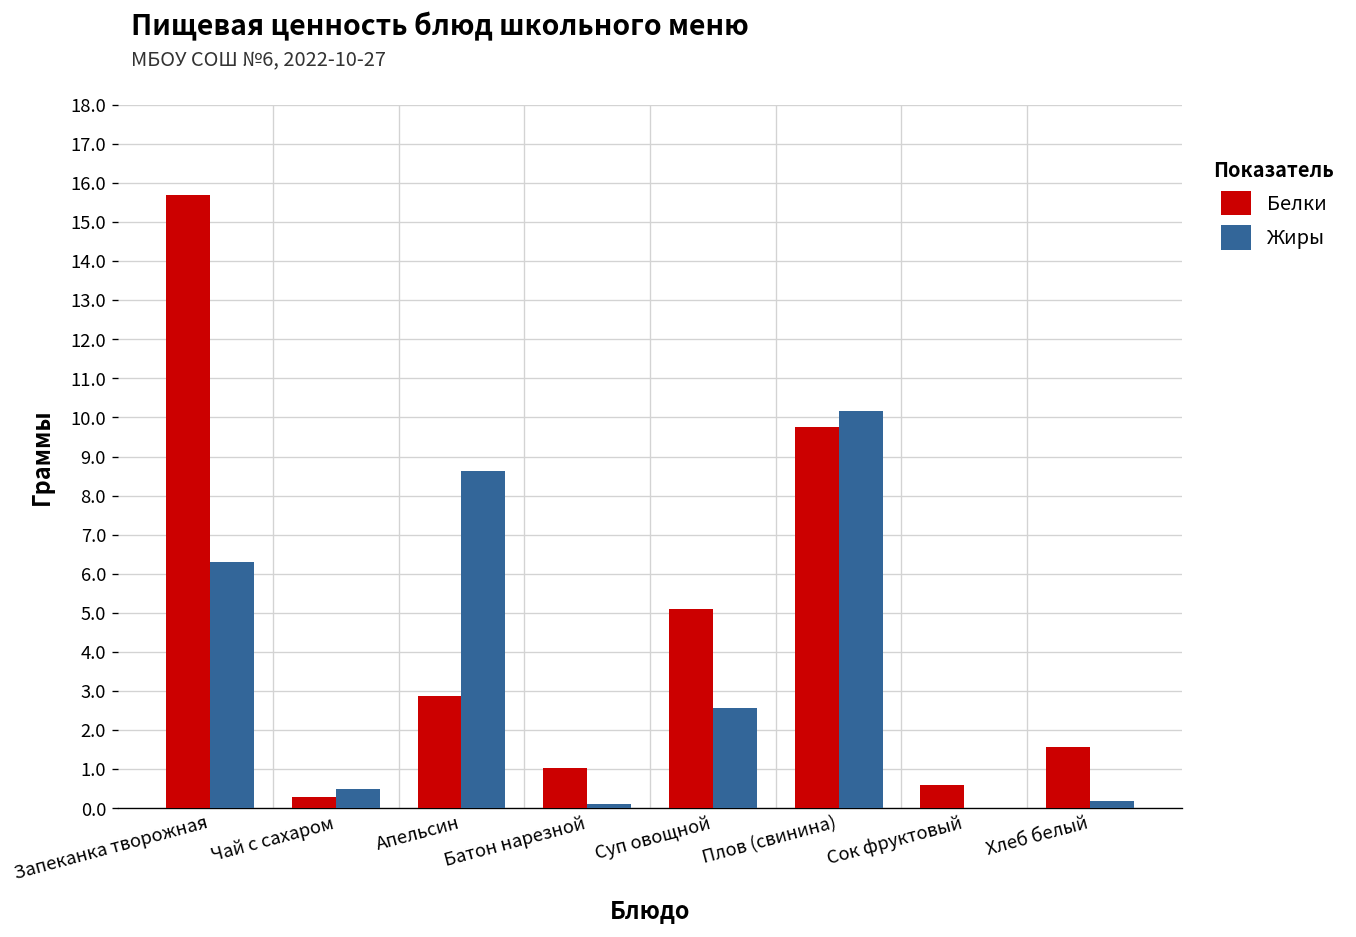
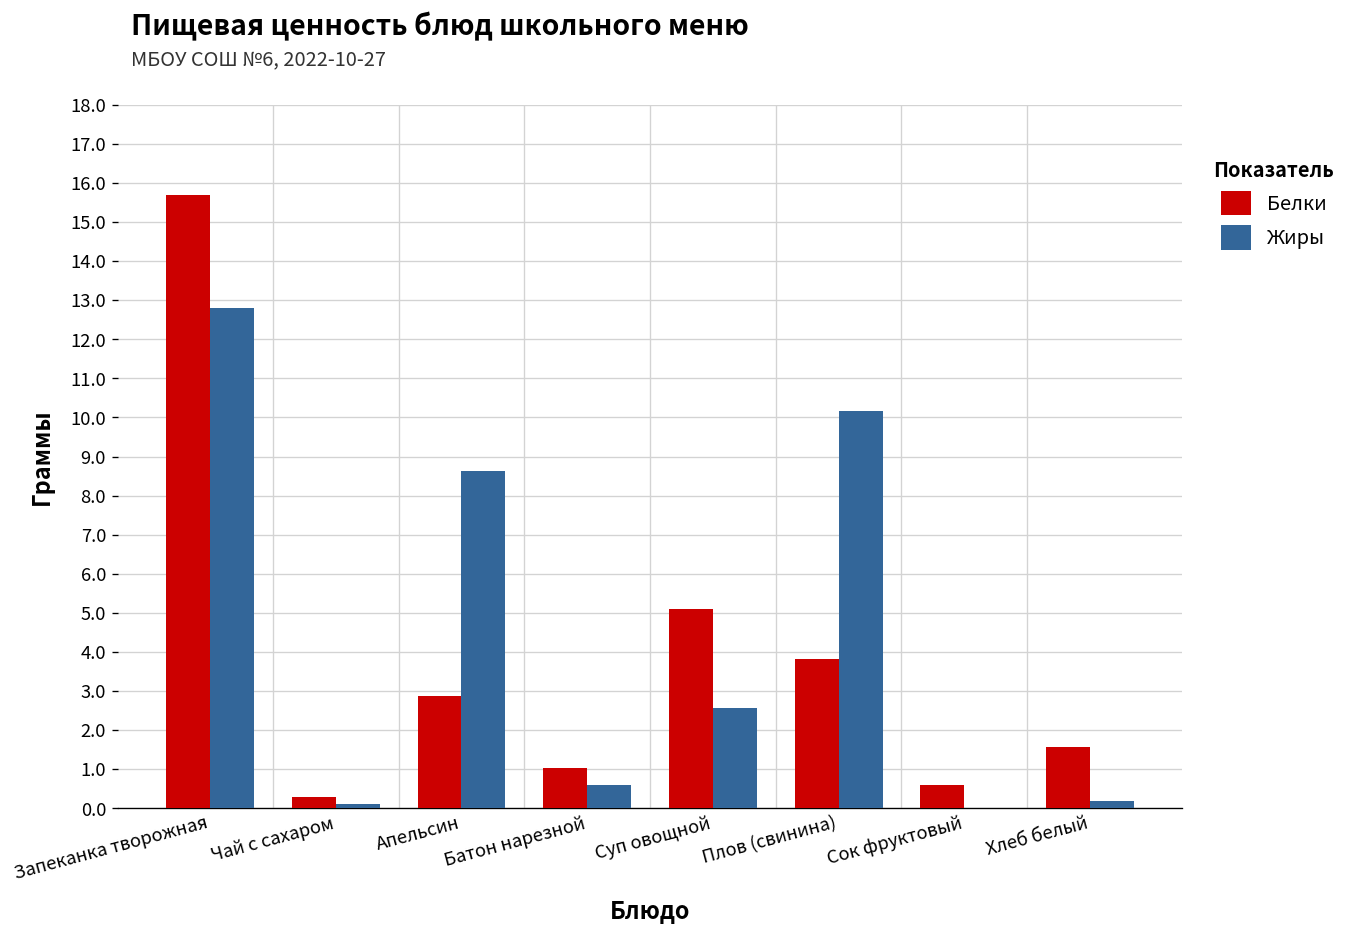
Жиры, Запеканка творожная: 6.3 -> 12.8
Жиры, Чай с сахаром: 0.5 -> 0.1
Жиры, Батон нарезной: 0.1 -> 0.6
Белки, Плов (свинина): 9.8 -> 3.8
